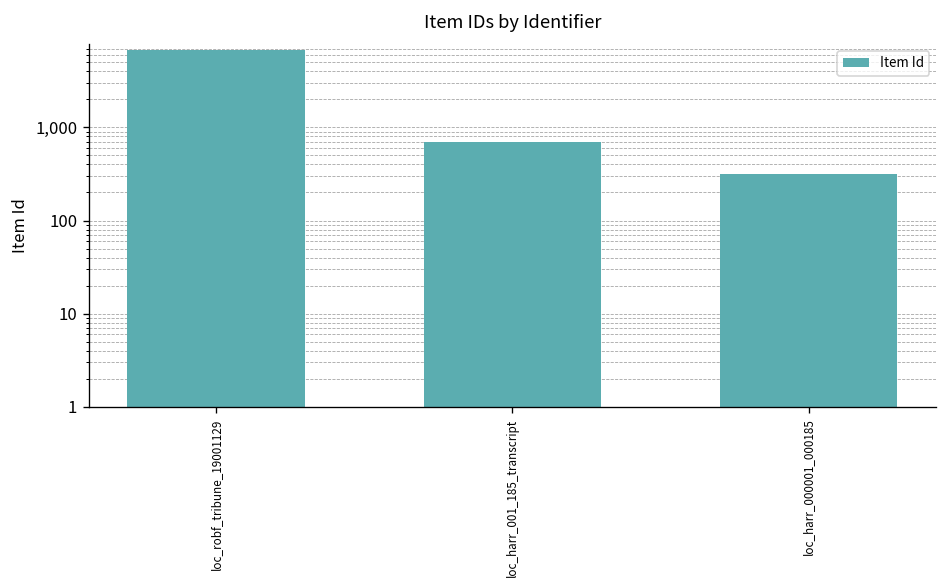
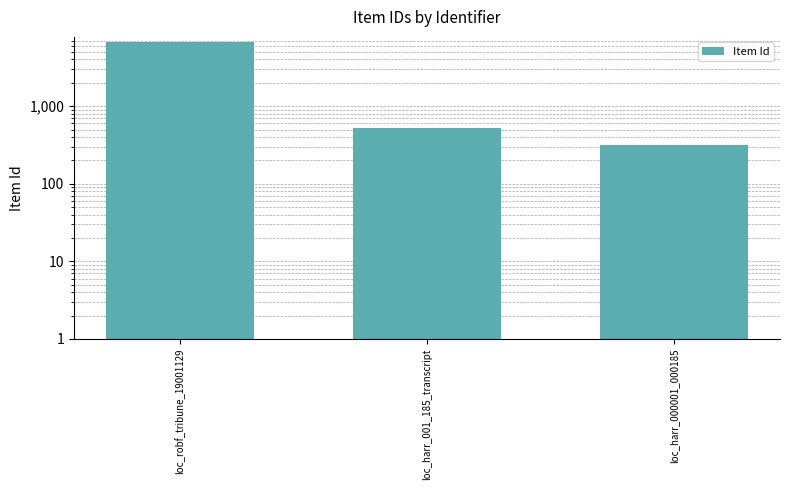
loc_harr_001_185_transcript: 700 -> 500
